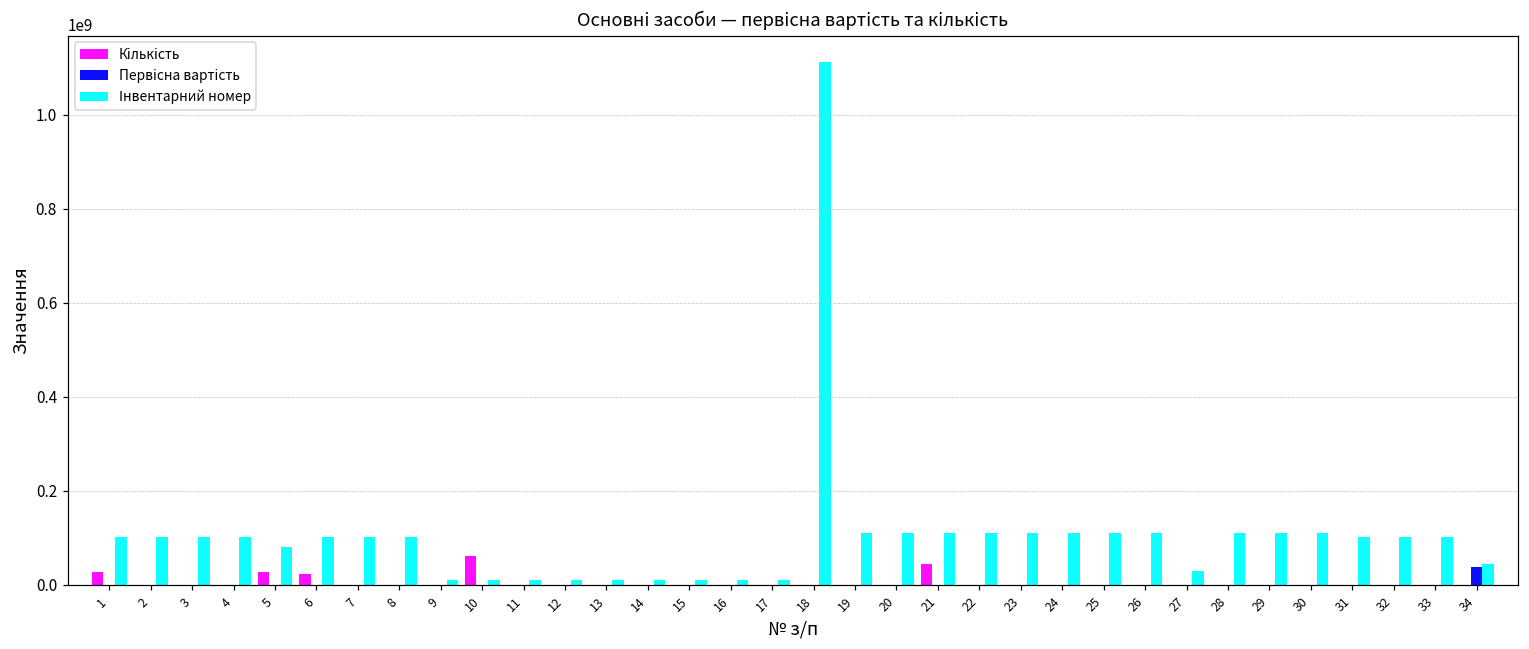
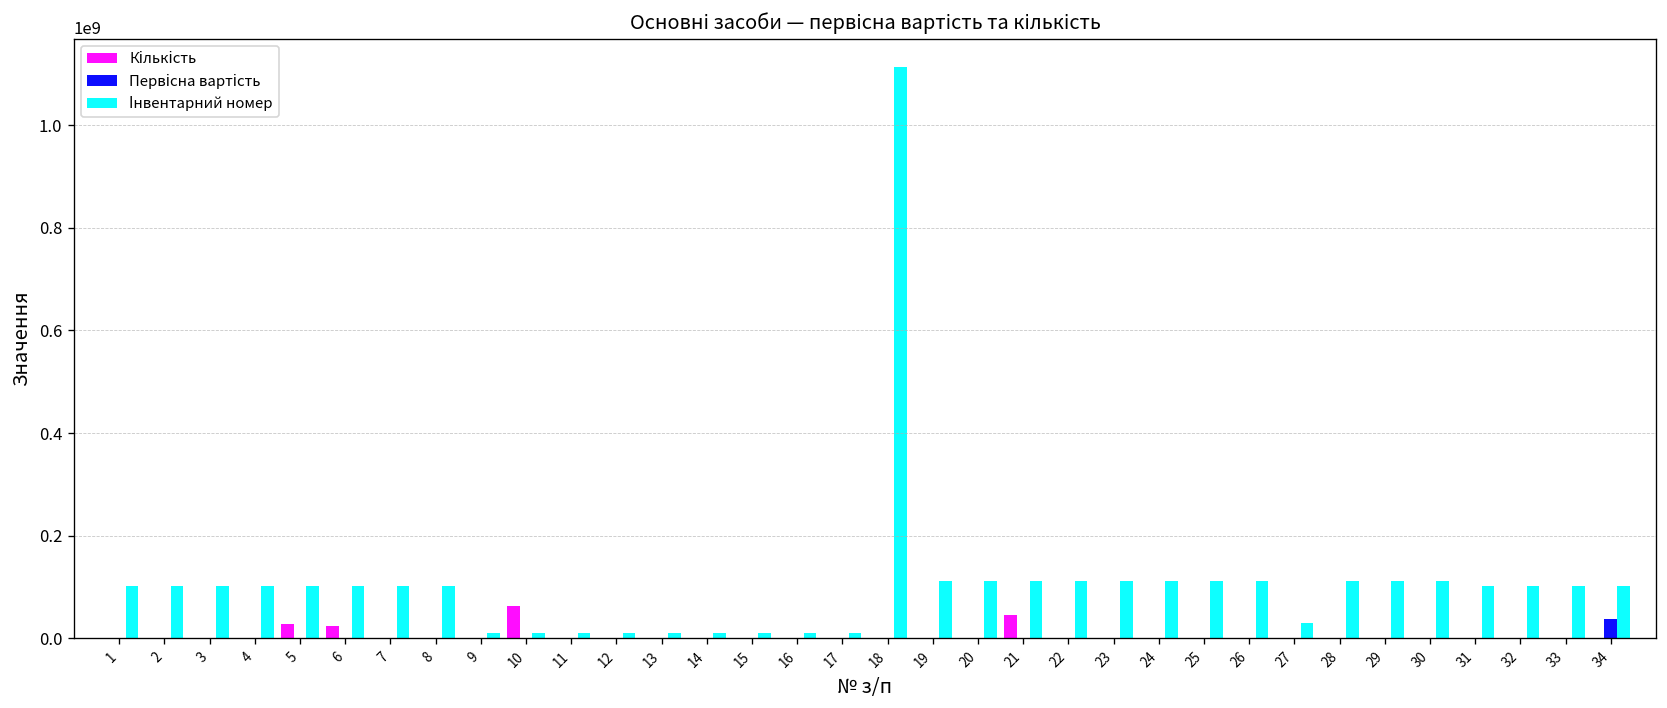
Кількість, 1: 30000000 -> 0
Інвентарний номер, 5: 80000000 -> 100000000
Інвентарний номер, 34: 40000000 -> 100000000
